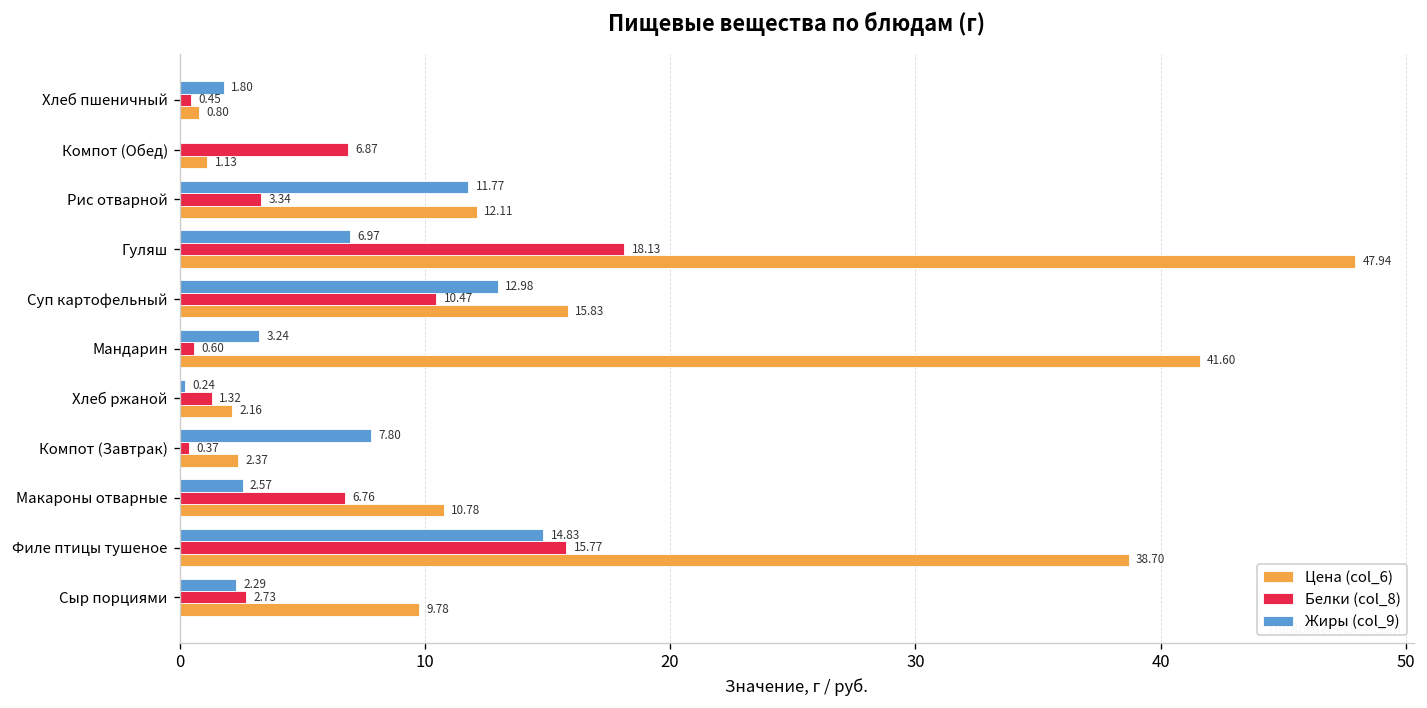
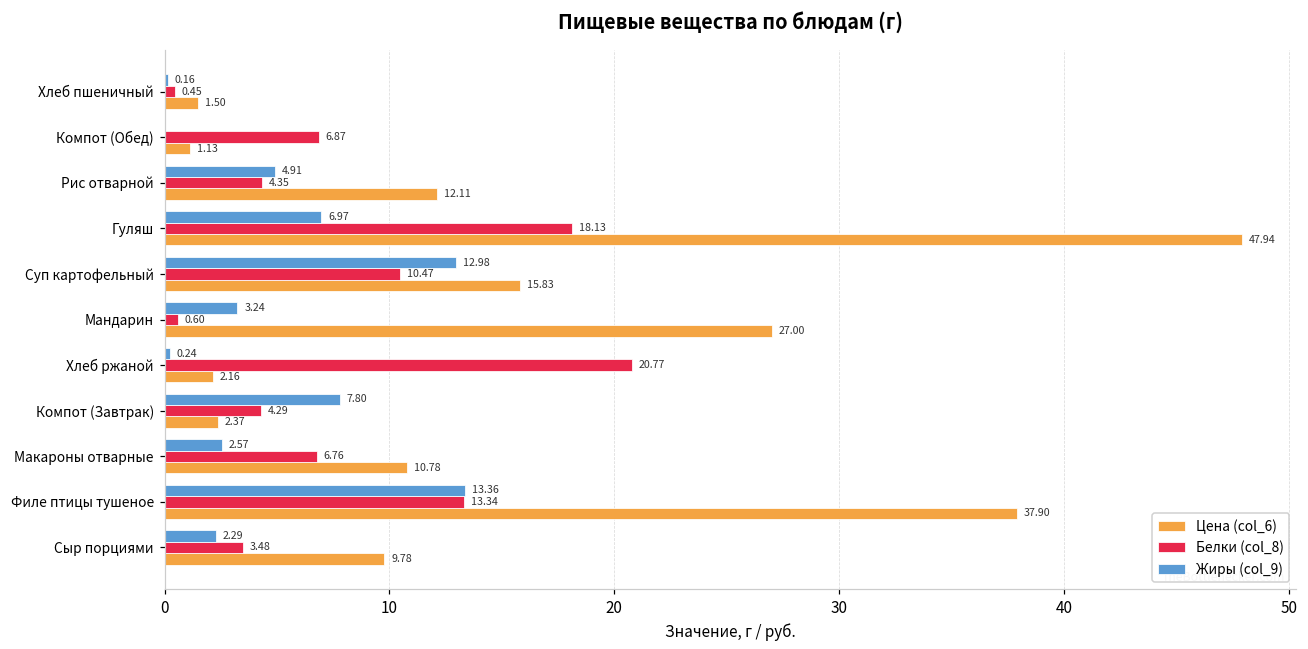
Жиры (col_9), Хлеб пшеничный: 1.80 -> 0.16
Цена (col_6), Хлеб пшеничный: 0.80 -> 1.50
Жиры (col_9), Рис отварной: 11.77 -> 4.91
Белки (col_8), Рис отварной: 3.34 -> 4.35
Цена (col_6), Мандарин: 41.60 -> 27.00
Белки (col_8), Хлеб ржаной: 1.32 -> 20.77
Белки (col_8), Компот (Завтрак): 0.37 -> 4.29
Жиры (col_9), Филе птицы тушеное: 14.83 -> 13.36
Белки (col_8), Филе птицы тушеное: 15.77 -> 13.34
Цена (col_6), Филе птицы тушеное: 38.70 -> 37.90
Белки (col_8), Сыр порциями: 2.73 -> 3.48
